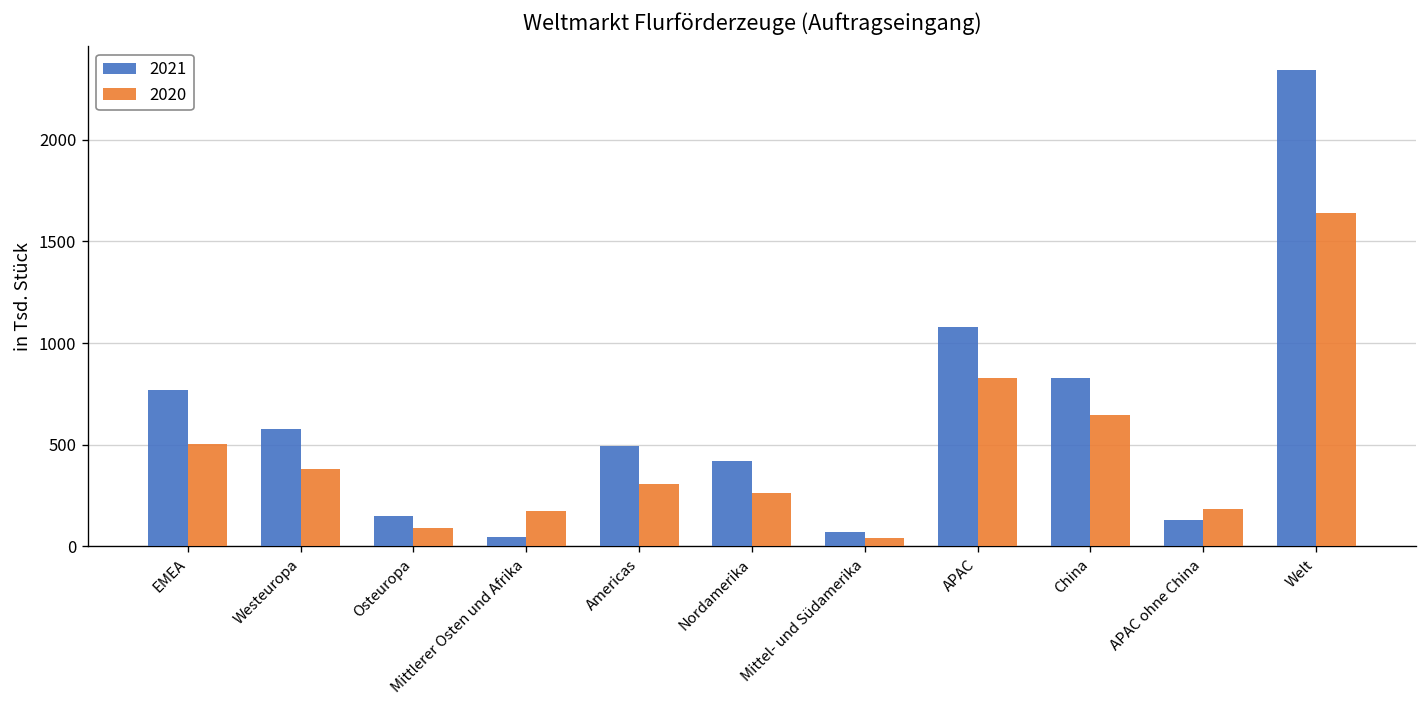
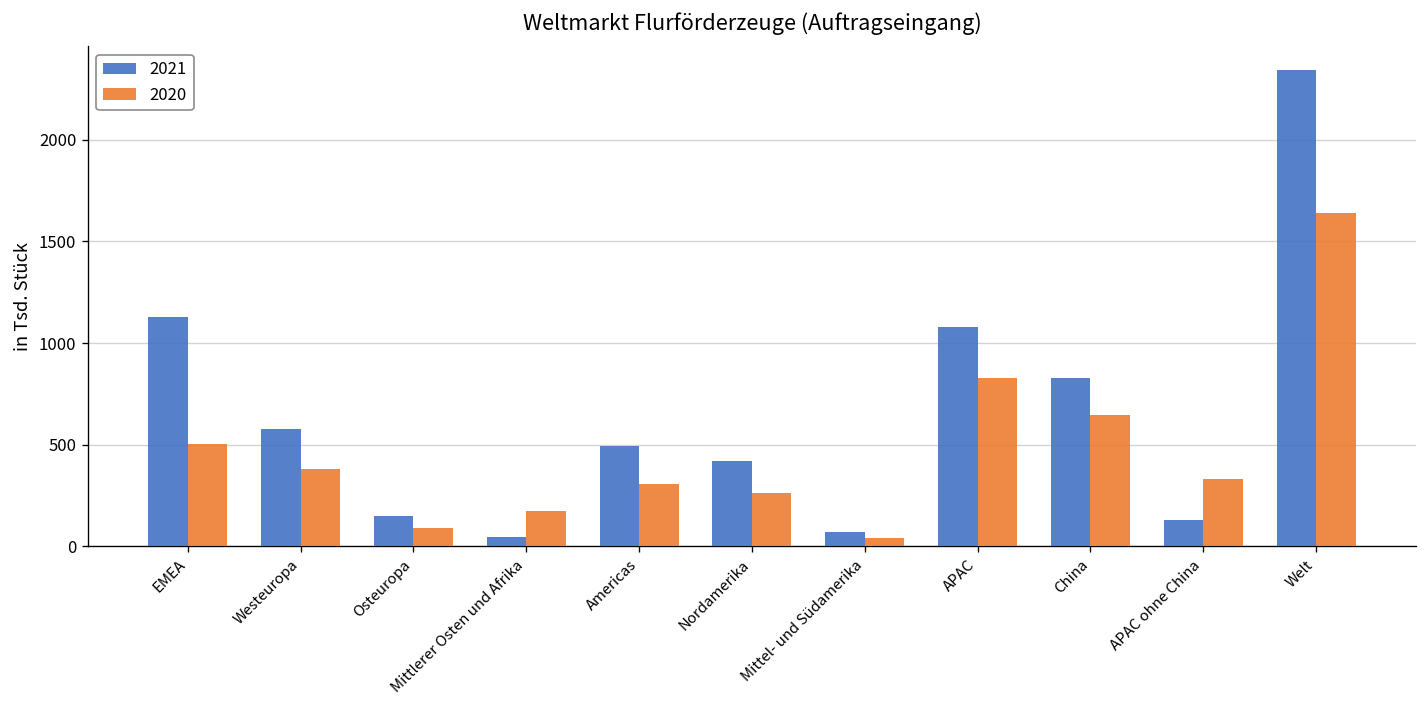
2021, EMEA: 770 -> 1130
2020, APAC ohne China: 180 -> 330
